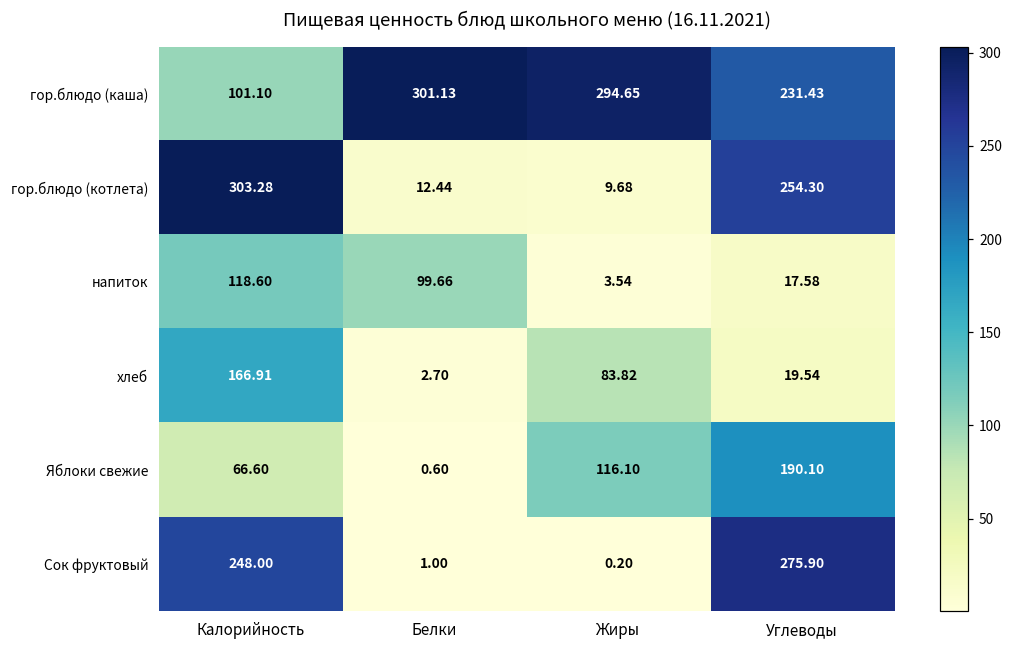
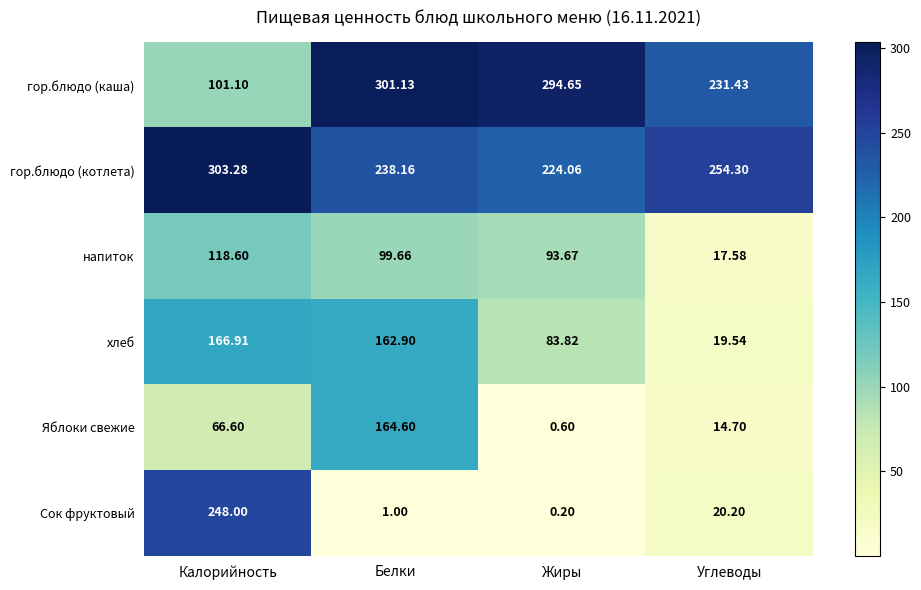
гор.блюдо (котлета), Белки: 12.44 -> 238.16
гор.блюдо (котлета), Жиры: 9.68 -> 224.06
напиток, Жиры: 3.54 -> 93.67
хлеб, Белки: 2.70 -> 162.90
Яблоки свежие, Белки: 0.60 -> 164.60
Яблоки свежие, Жиры: 116.10 -> 0.60
Яблоки свежие, Углеводы: 190.10 -> 14.70
Сок фруктовый, Углеводы: 275.90 -> 20.20
